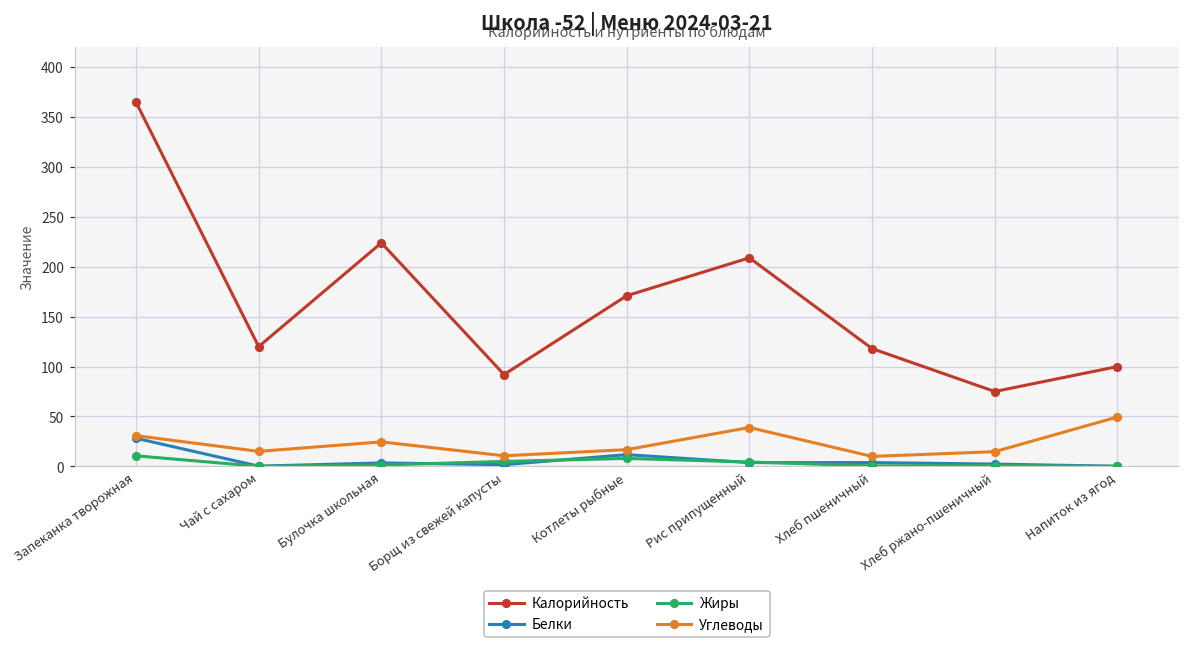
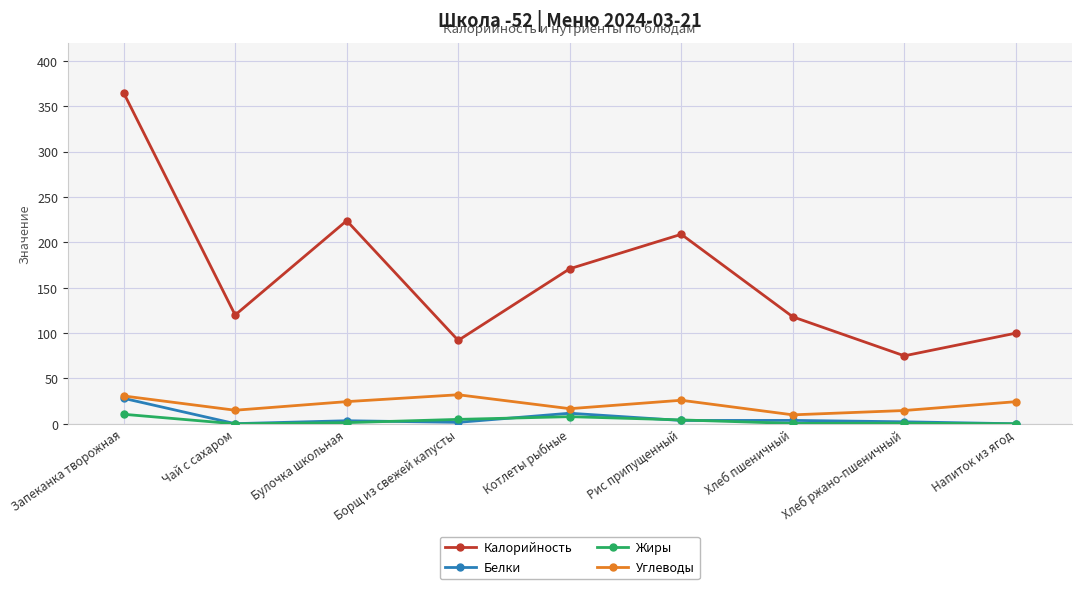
Углеводы, Борщ из свежей капусты: 10 -> 30
Углеводы, Рис припущенный: 40 -> 30
Углеводы, Напиток из ягод: 50 -> 20
